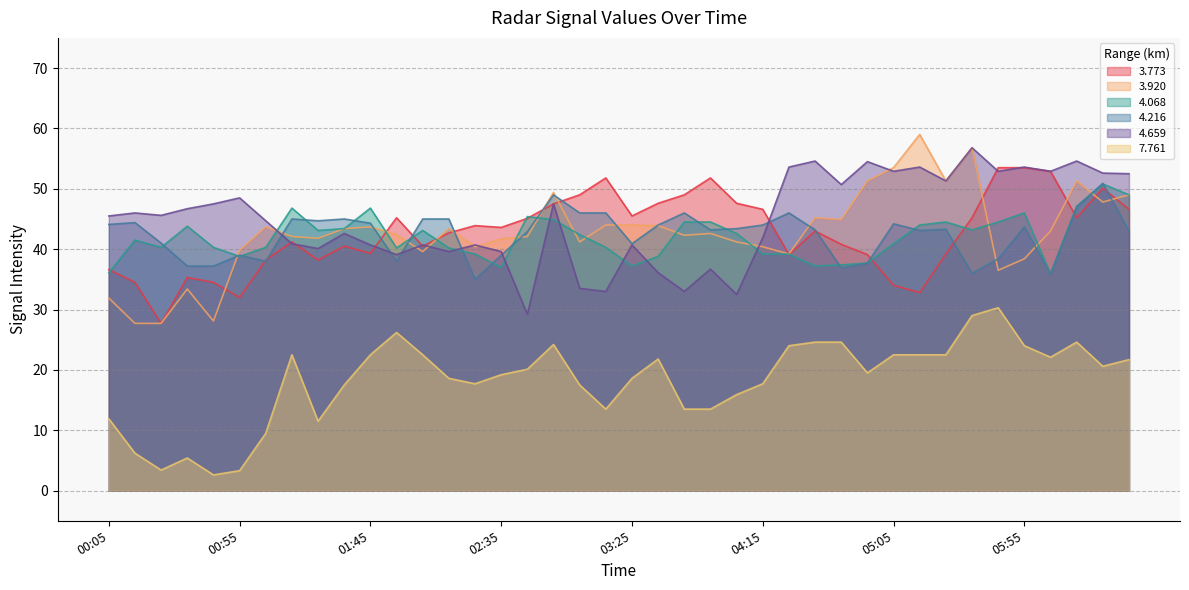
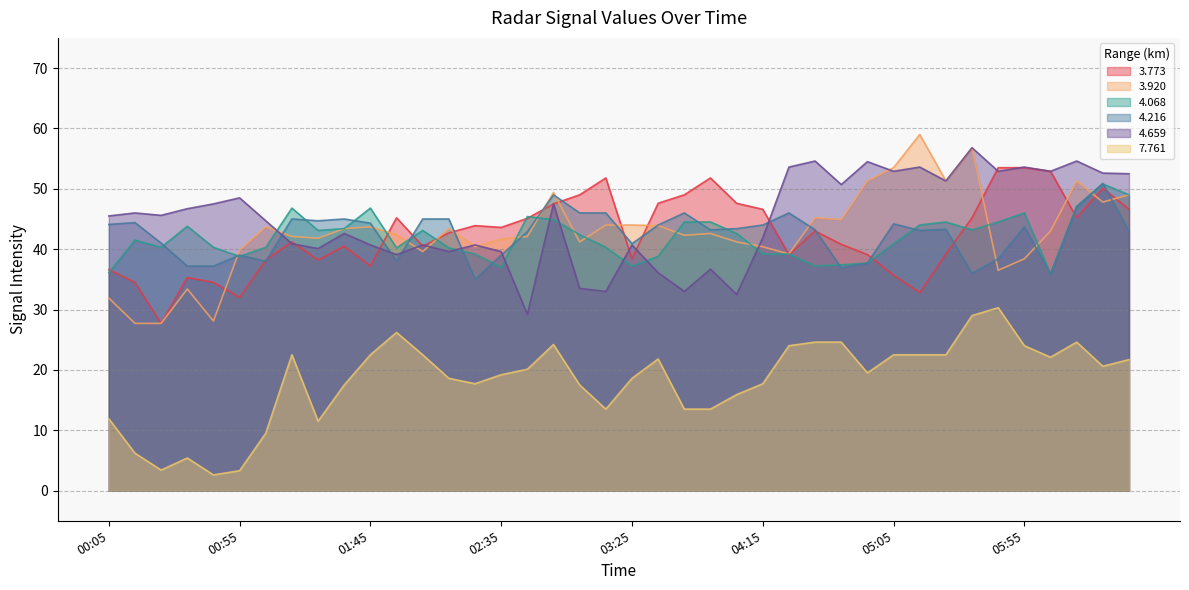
3.773, 01:45: 39 -> 37
3.773, 03:25: 46 -> 38
3.773, 05:05: 34 -> 36
